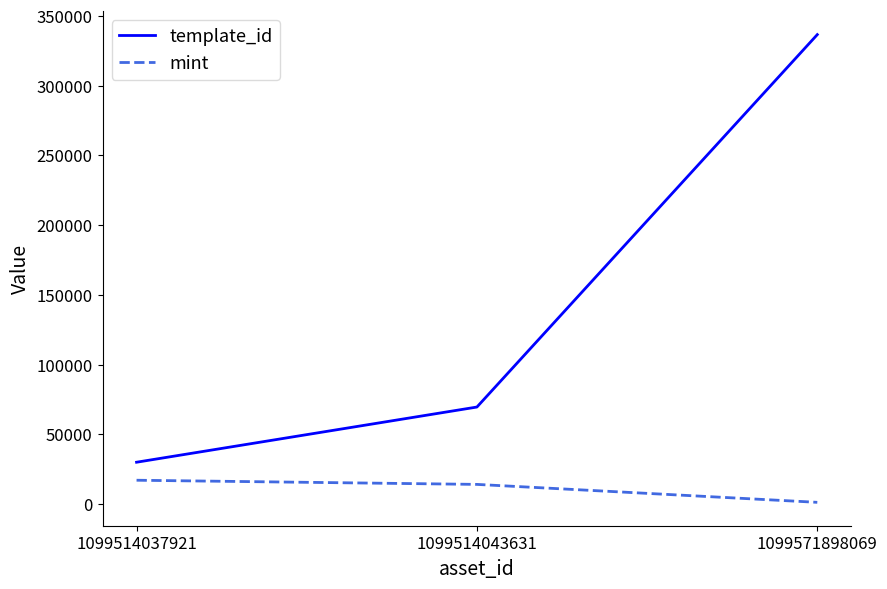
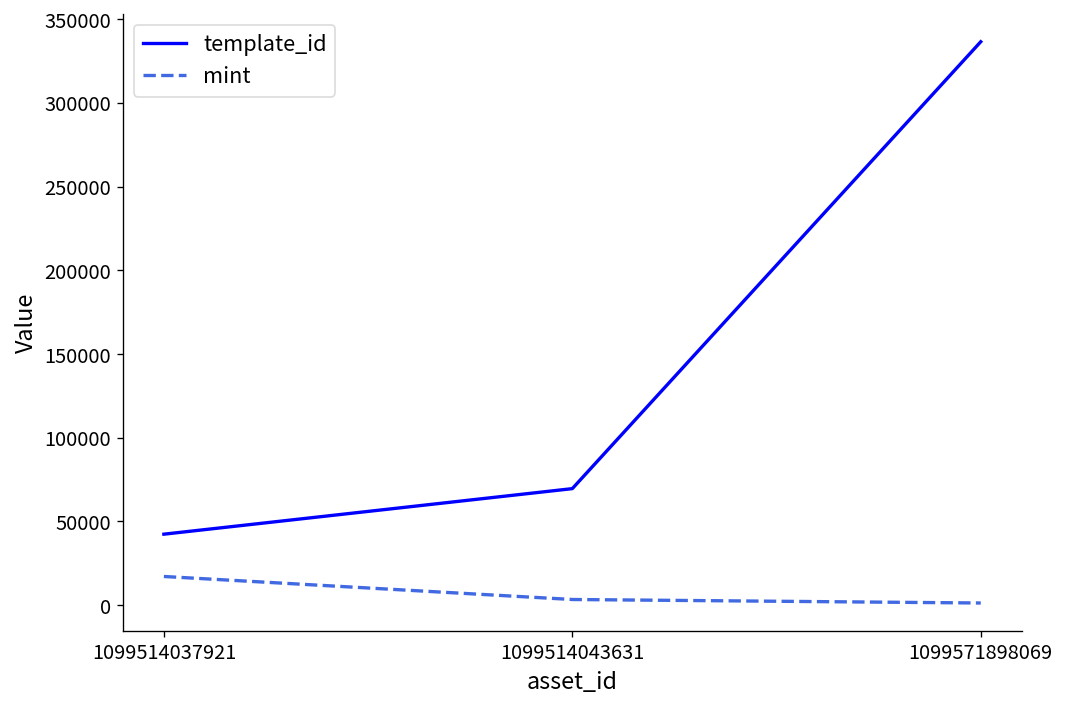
template_id, 1099514037921: 30000 -> 42000
mint, 1099514043631: 14000 -> 3000
